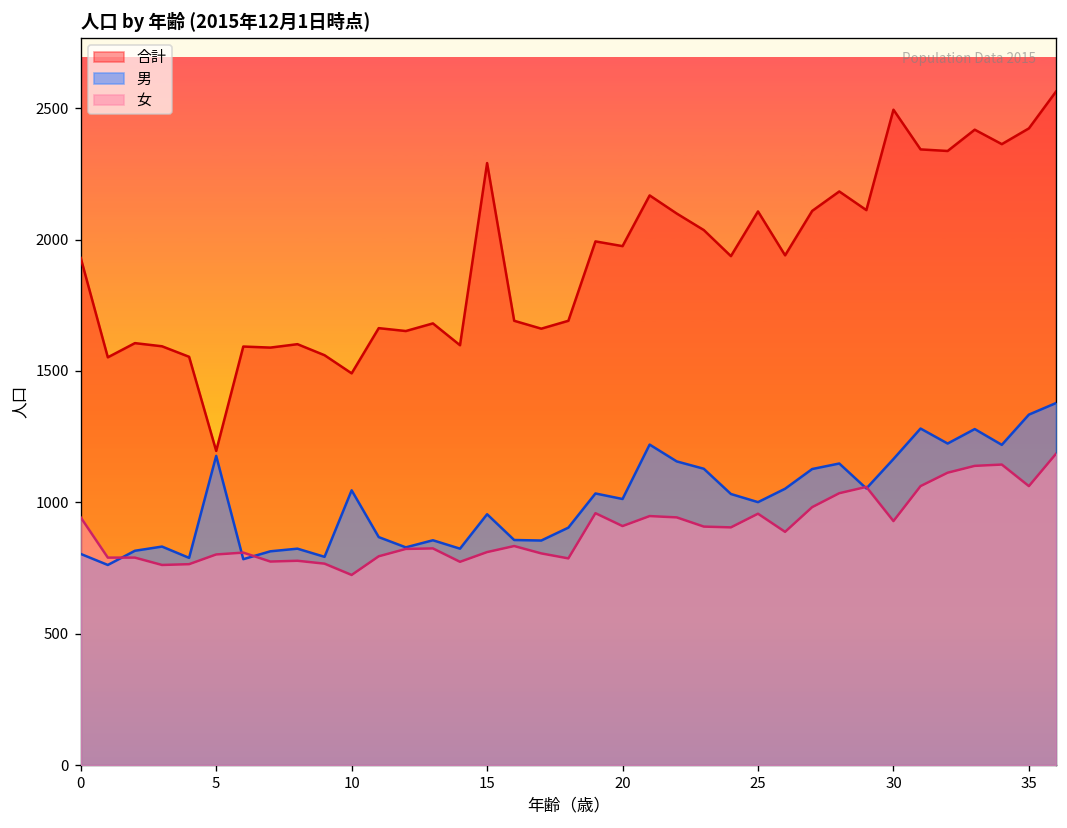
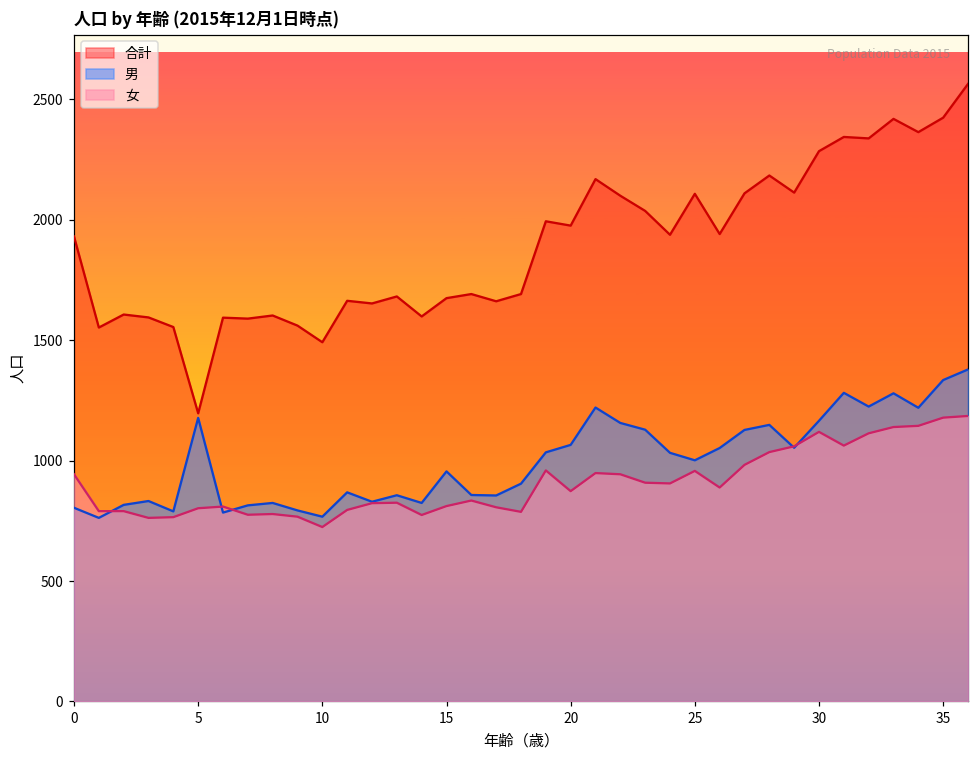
男, 10: 1050 -> 770
合計, 15: 2290 -> 1670
男, 20: 1010 -> 1070
女, 20: 910 -> 870
合計, 30: 2490 -> 2280
女, 30: 930 -> 1120
女, 35: 1060 -> 1180
